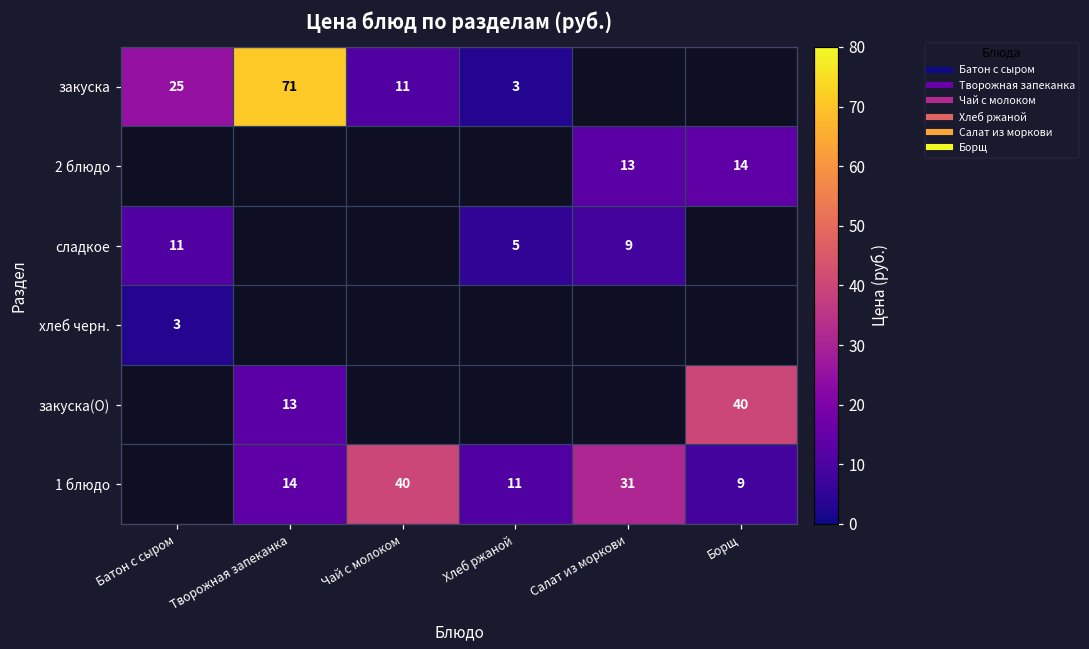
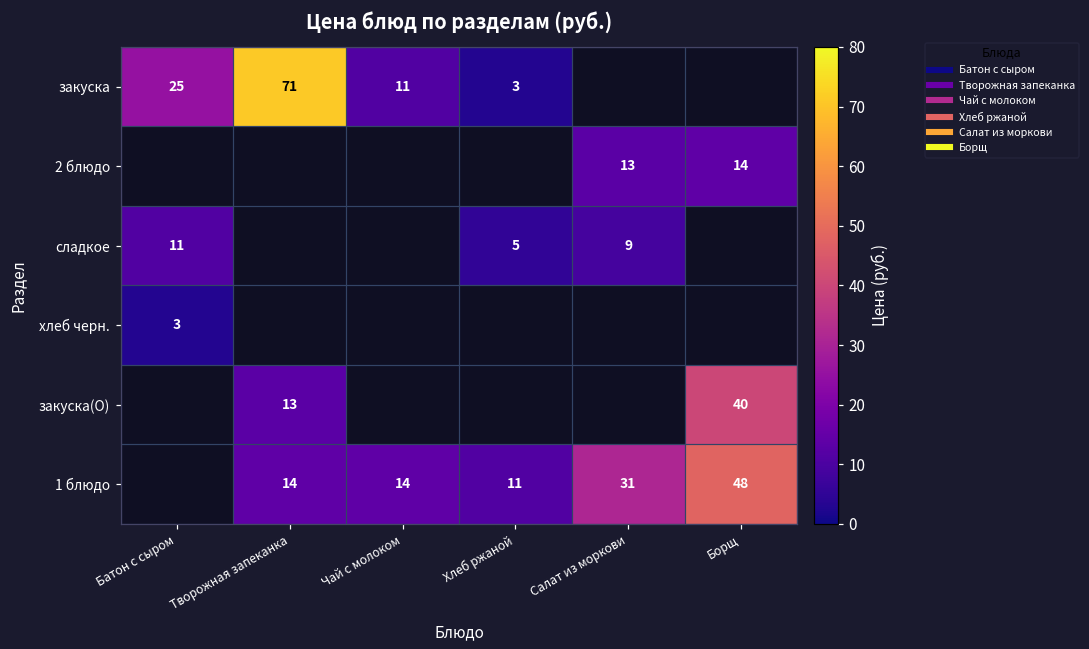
1 блюдо, Чай с молоком: 40 -> 14
1 блюдо, Борщ: 9 -> 48
